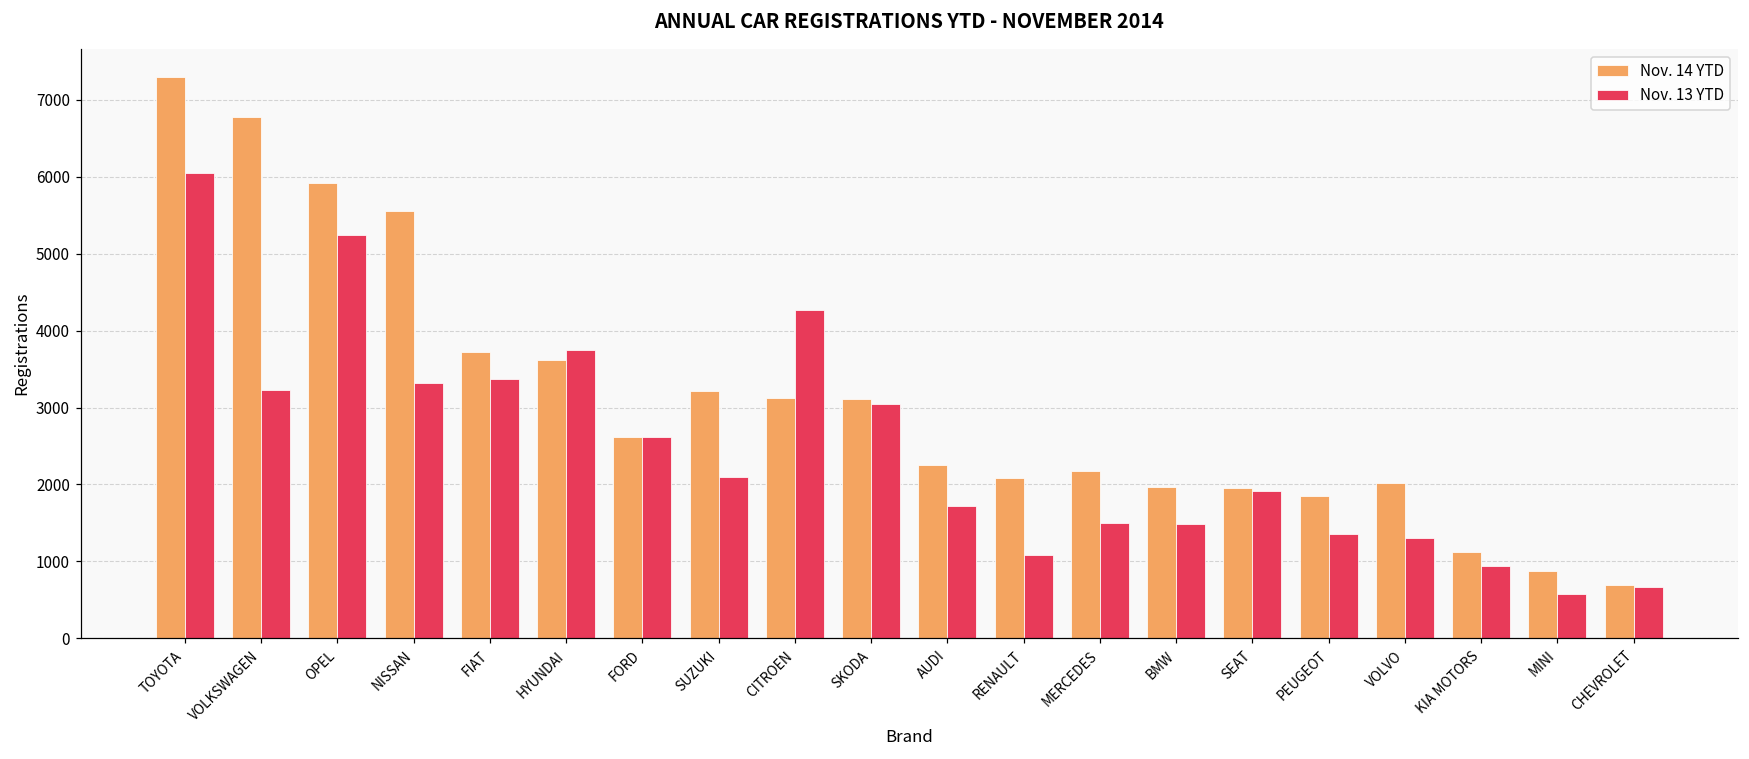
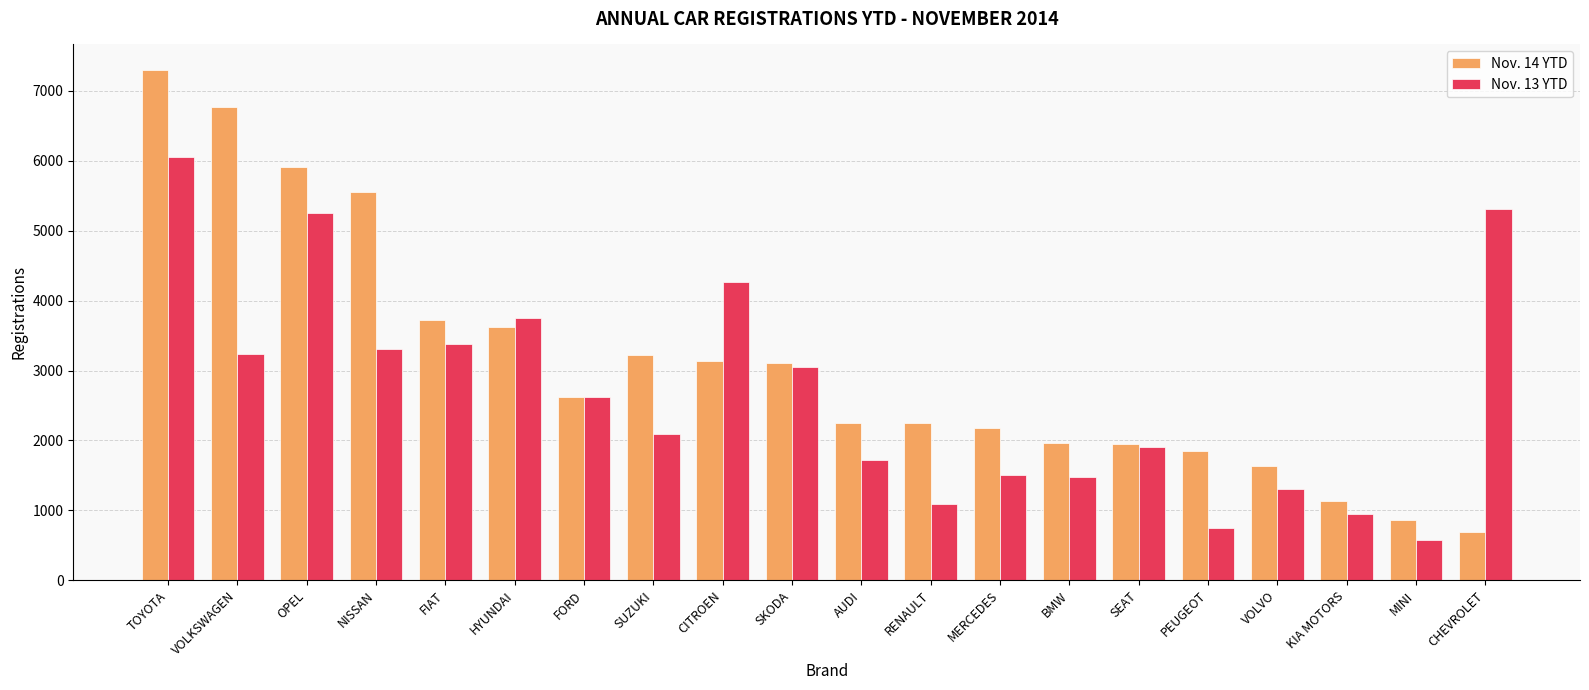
Nov. 14 YTD, RENAULT: 2100 -> 2300
Nov. 13 YTD, PEUGEOT: 1400 -> 800
Nov. 14 YTD, VOLVO: 2000 -> 1600
Nov. 13 YTD, CHEVROLET: 700 -> 5300
